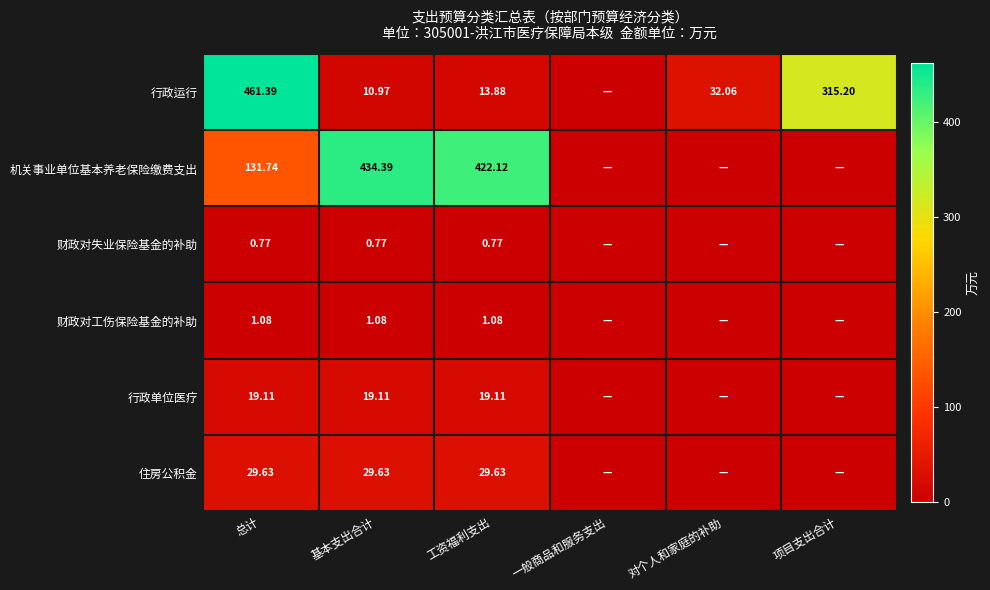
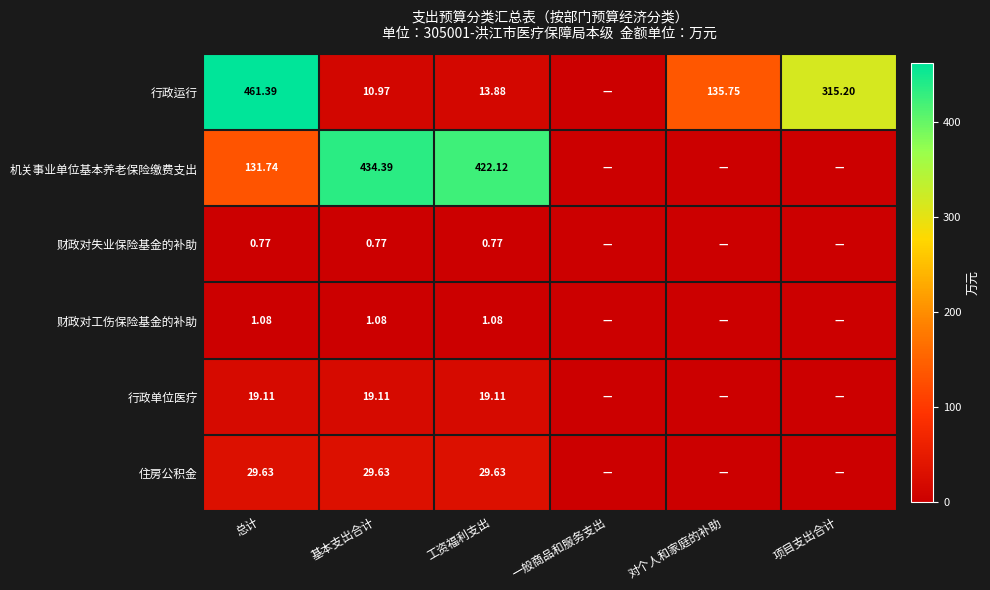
行政运行, 对个人和家庭的补助: 32.06 -> 135.75
